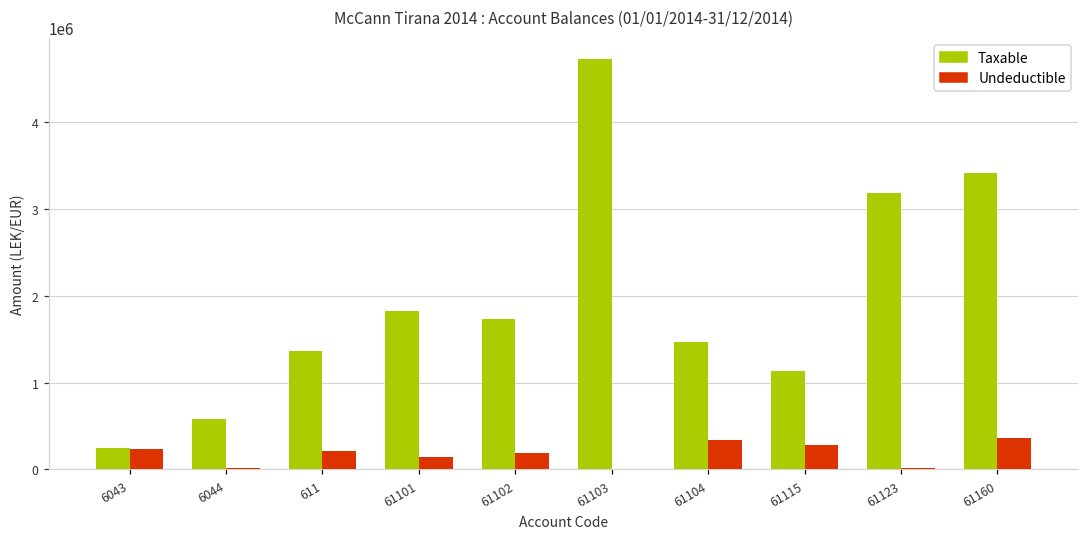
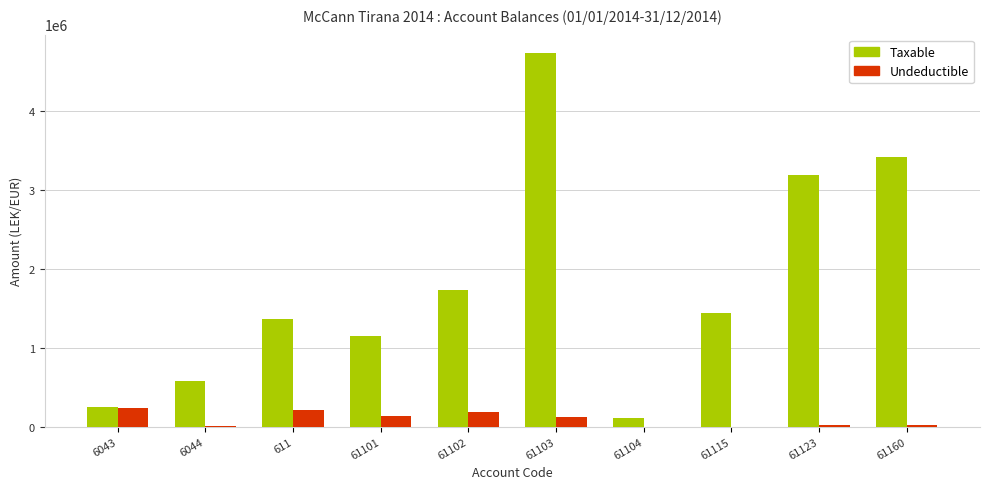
Taxable, 61101: 1800000 -> 1100000
Undeductible, 61103: 0 -> 100000
Taxable, 61104: 1500000 -> 100000
Undeductible, 61104: 300000 -> 0
Taxable, 61115: 1100000 -> 1400000
Undeductible, 61115: 300000 -> 0
Undeductible, 61160: 400000 -> 0
